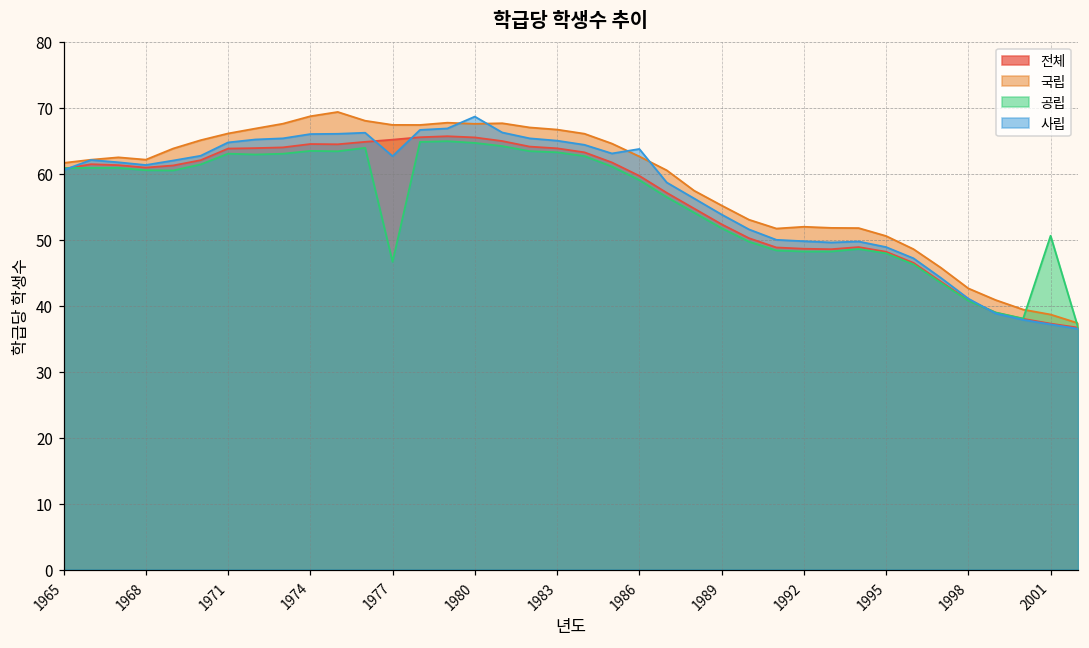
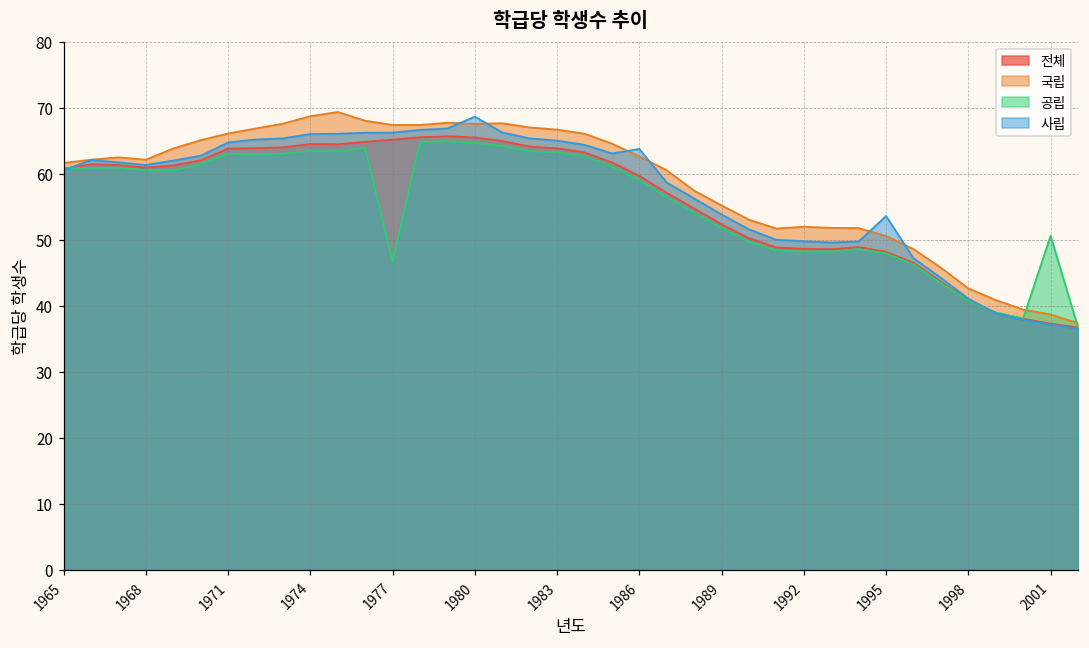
사립, 1977: 63 -> 66
사립, 1995: 49 -> 54
